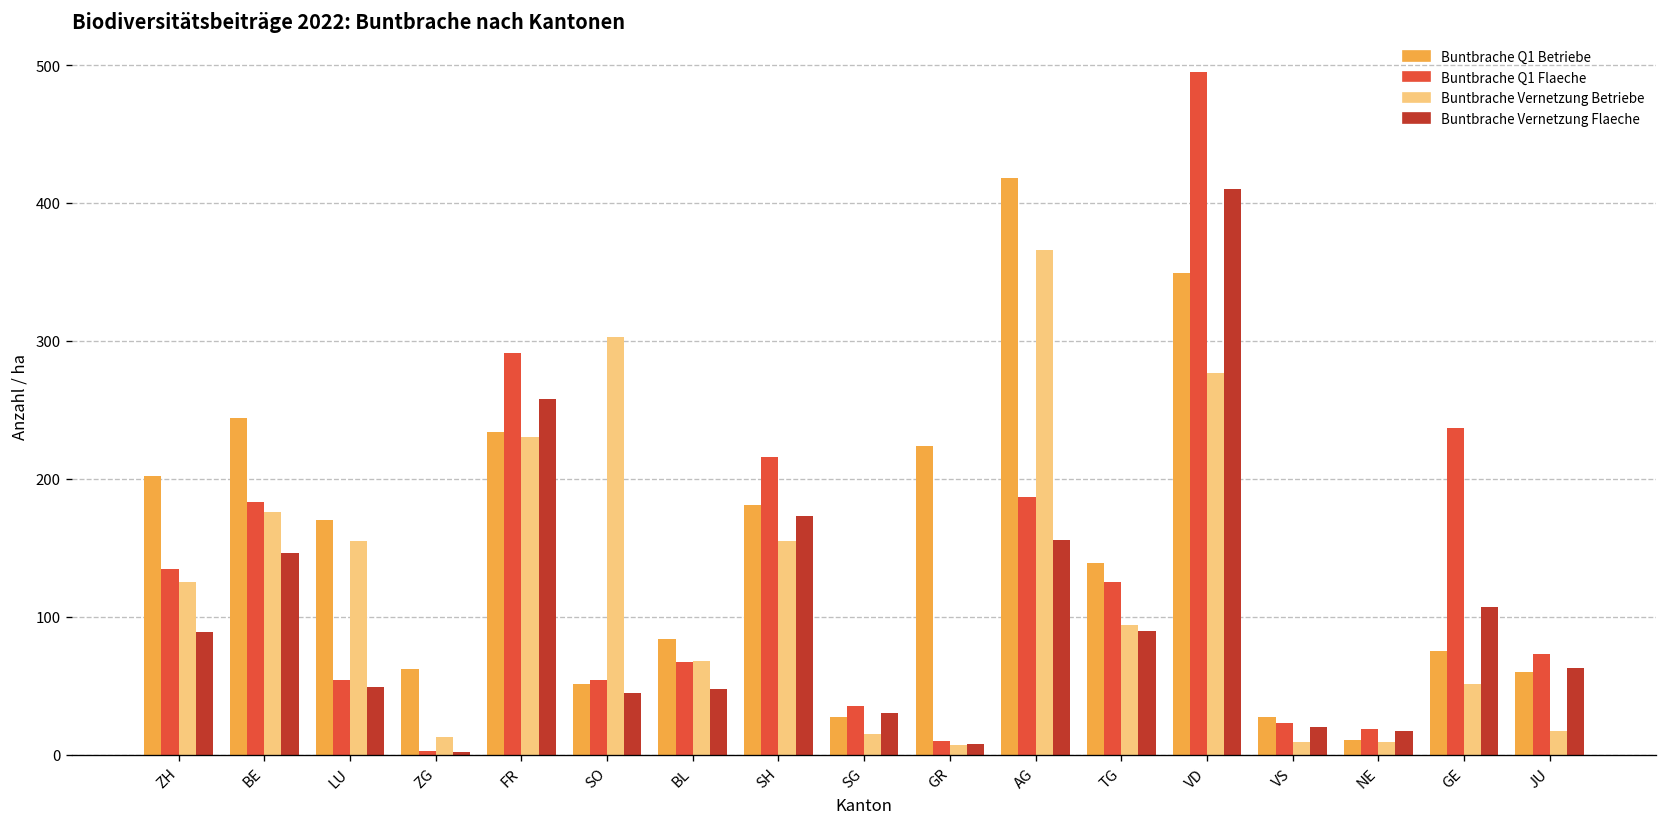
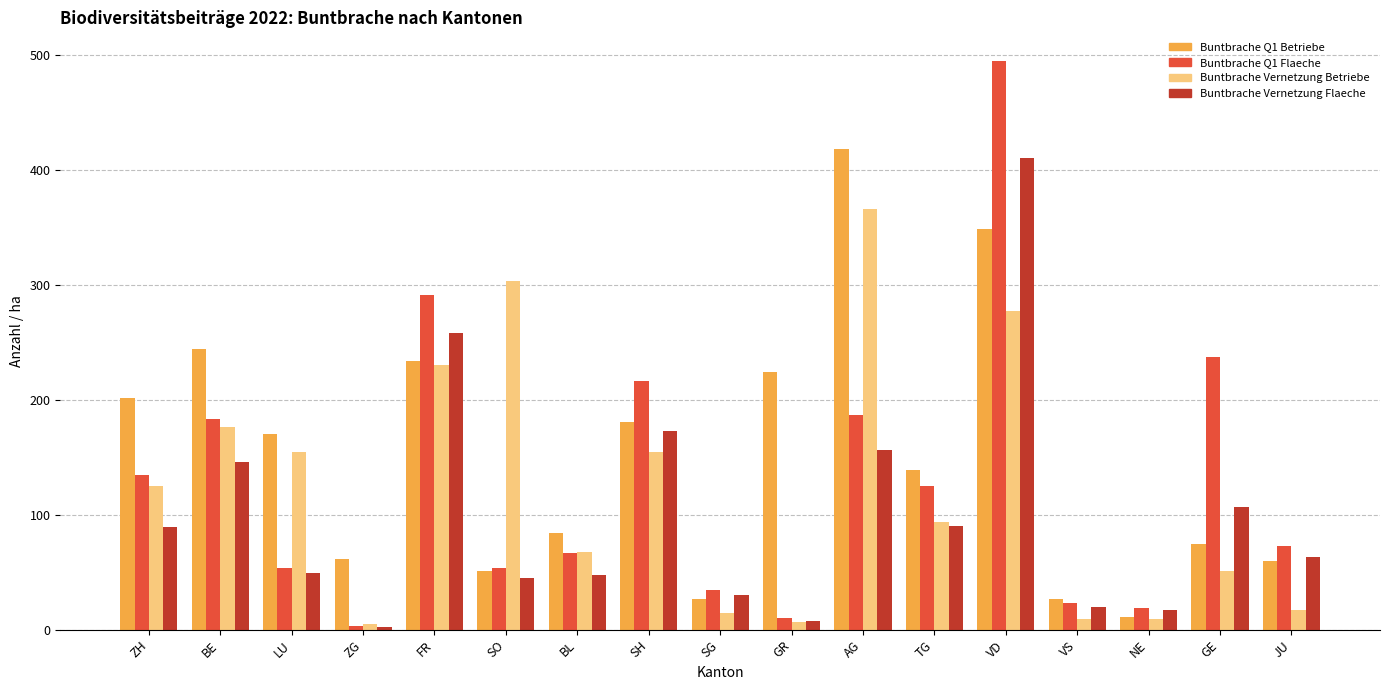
Buntbrache Vernetzung Betriebe, ZG: 13 -> 5
